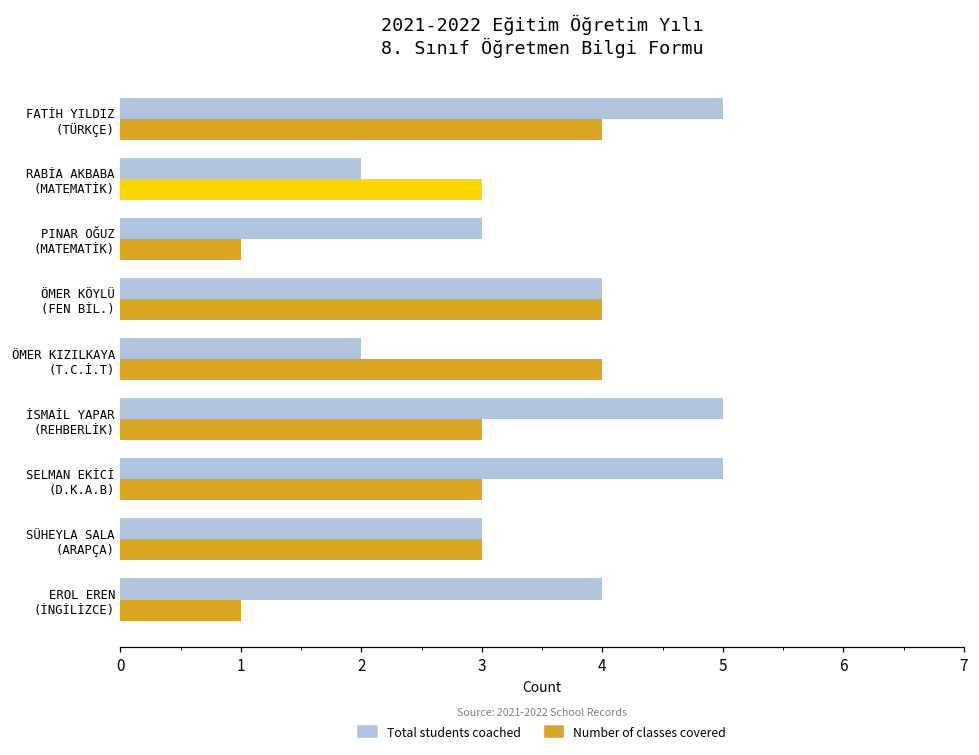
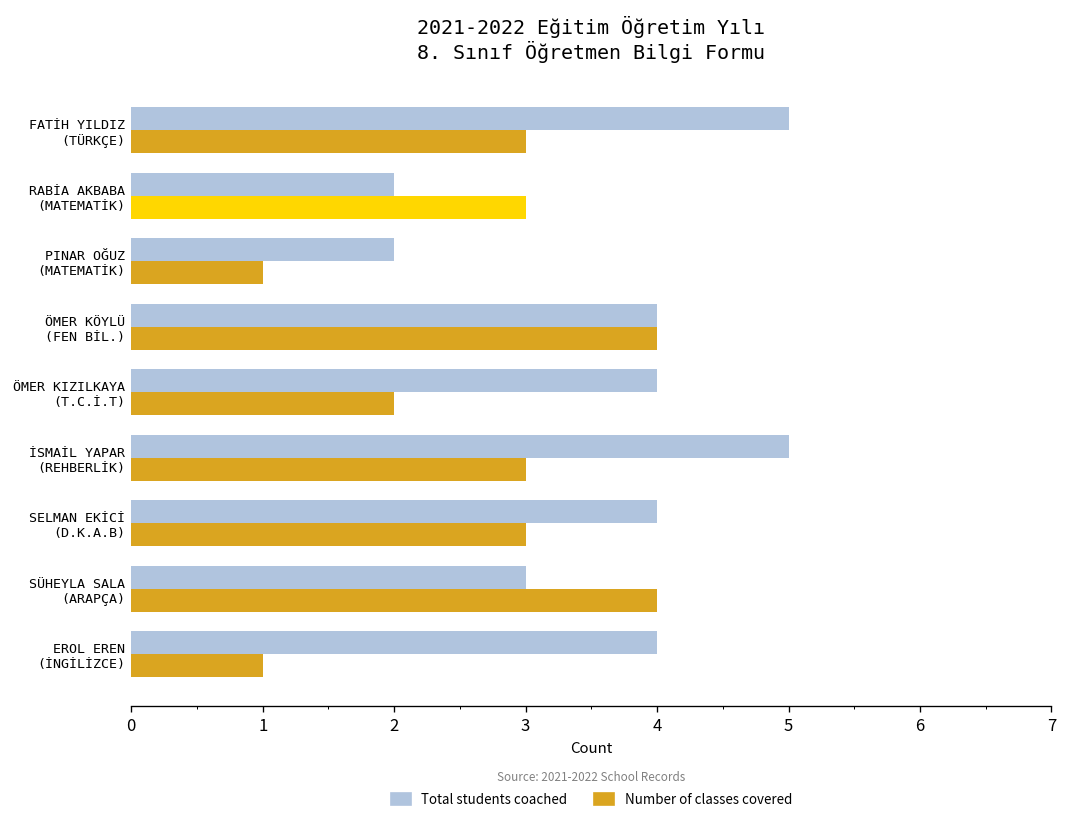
Number of classes covered, FATİH YILDIZ (TÜRKÇE): 4 -> 3
Total students coached, PINAR OĞUZ (MATEMATİK): 3 -> 2
Total students coached, ÖMER KIZILKAYA (T.C.İ.T): 2 -> 4
Number of classes covered, ÖMER KIZILKAYA (T.C.İ.T): 4 -> 2
Total students coached, SELMAN EKİCİ (D.K.A.B): 5 -> 4
Number of classes covered, SÜHEYLA SALA (ARAPÇA): 3 -> 4
